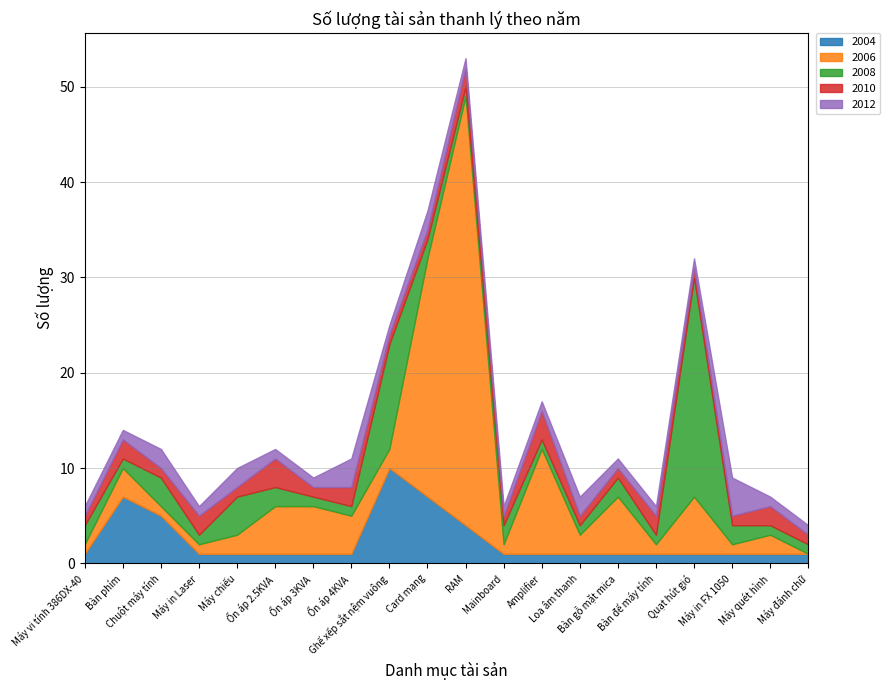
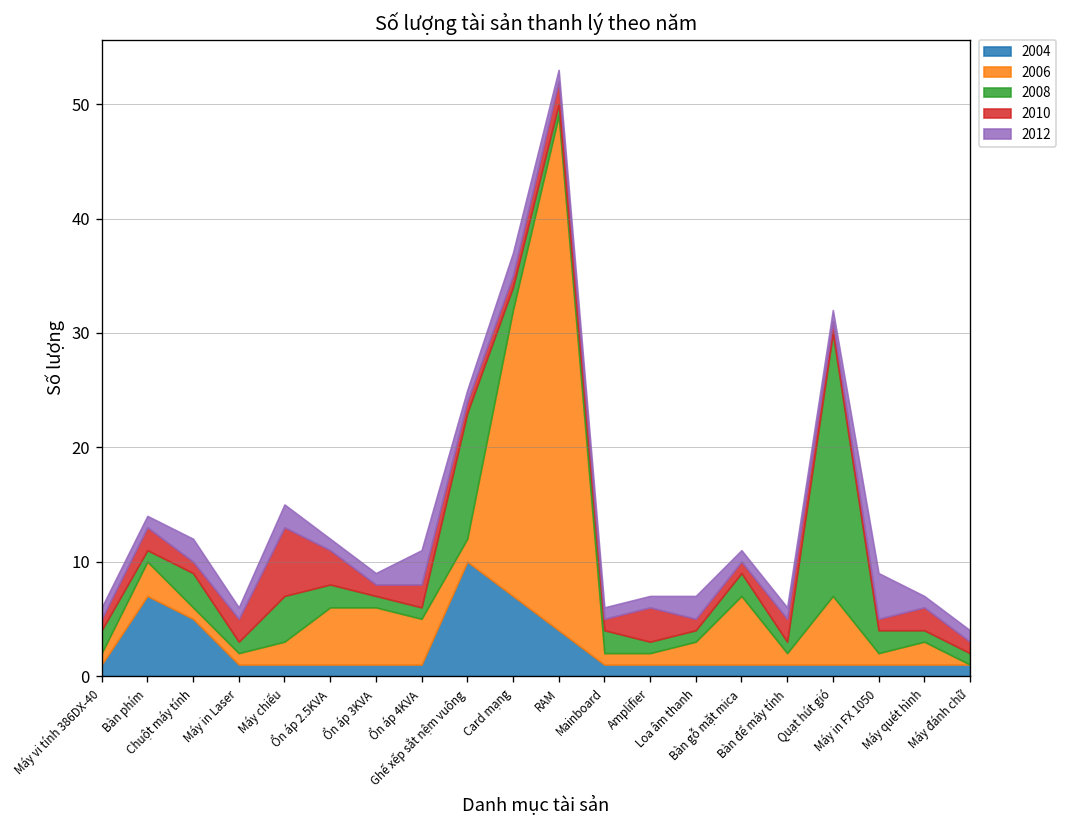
2010, Máy chiếu: 1 -> 6
2006, Amplifier: 11 -> 1
